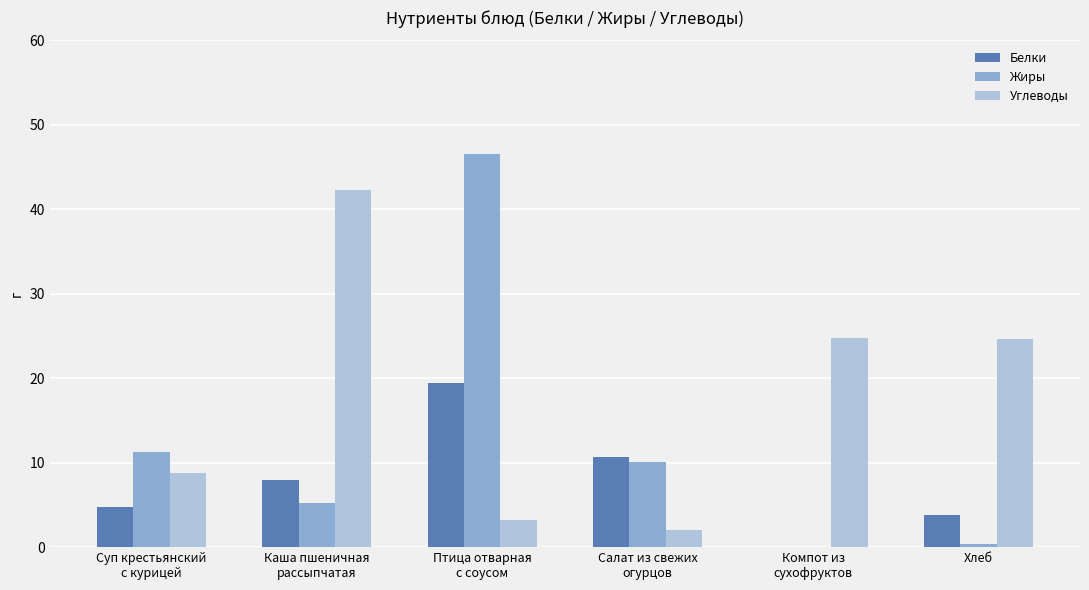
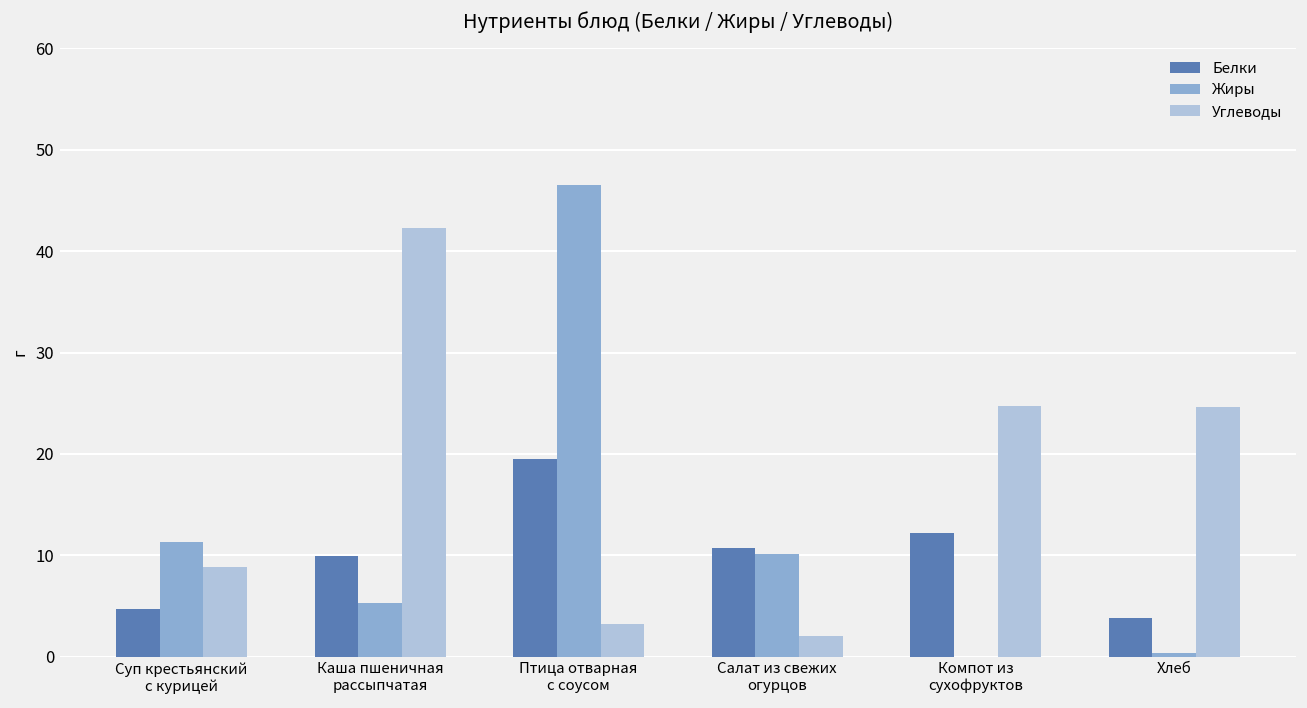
Белки, Каша пшеничная рассыпчатая: 8 -> 10
Белки, Компот из сухофруктов: 0 -> 12
